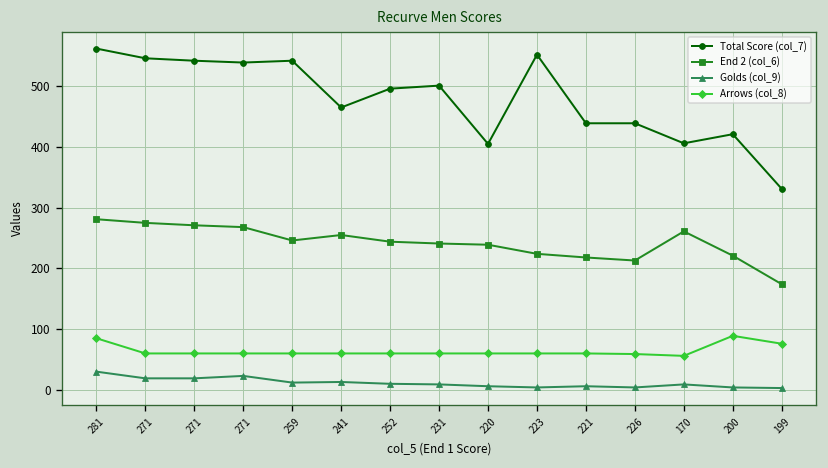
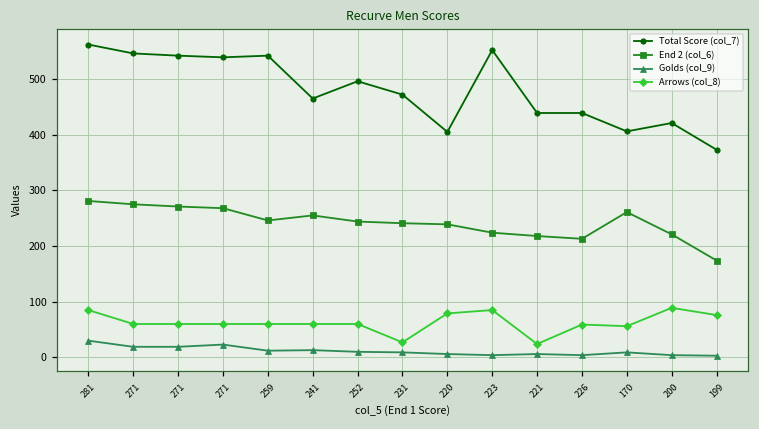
Total Score (col_7), 231: 500 -> 470
Arrows (col_8), 231: 60 -> 30
Arrows (col_8), 220: 60 -> 80
Arrows (col_8), 223: 60 -> 90
Arrows (col_8), 221: 60 -> 20
Total Score (col_7), 199: 330 -> 370
